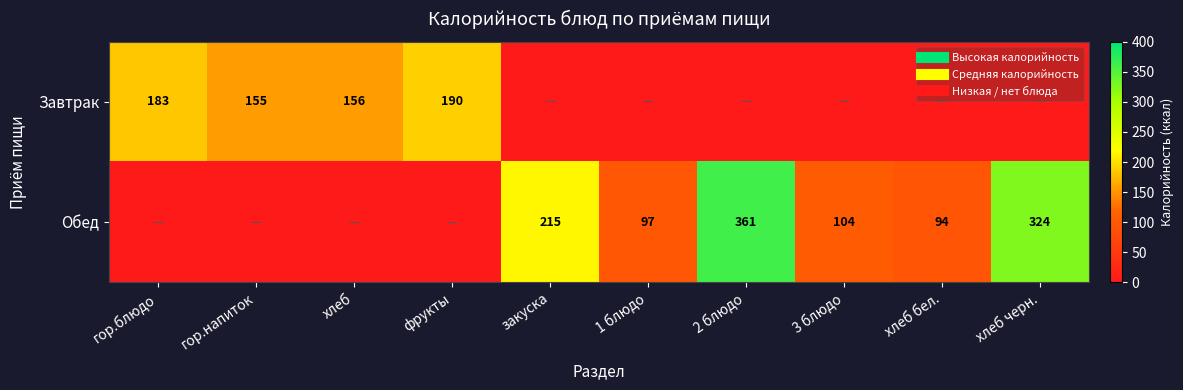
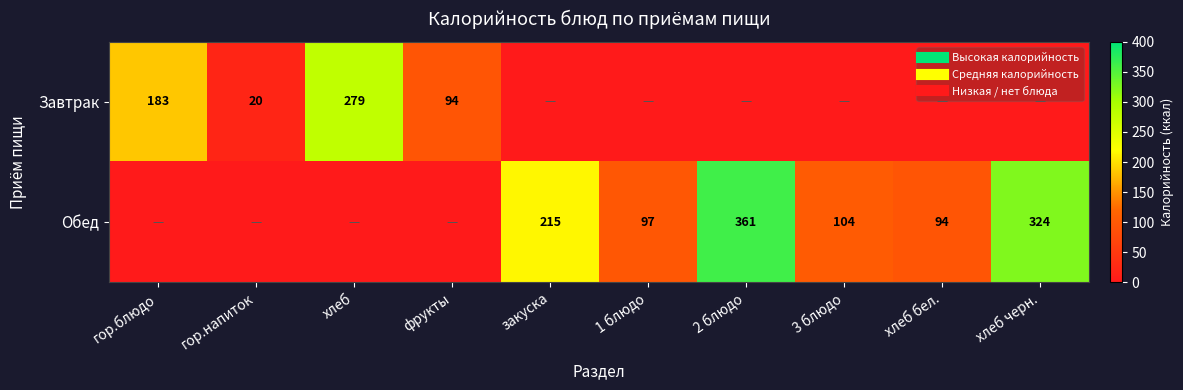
Завтрак, гор.напиток: 155 -> 20
Завтрак, хлеб: 156 -> 279
Завтрак, фрукты: 190 -> 94
